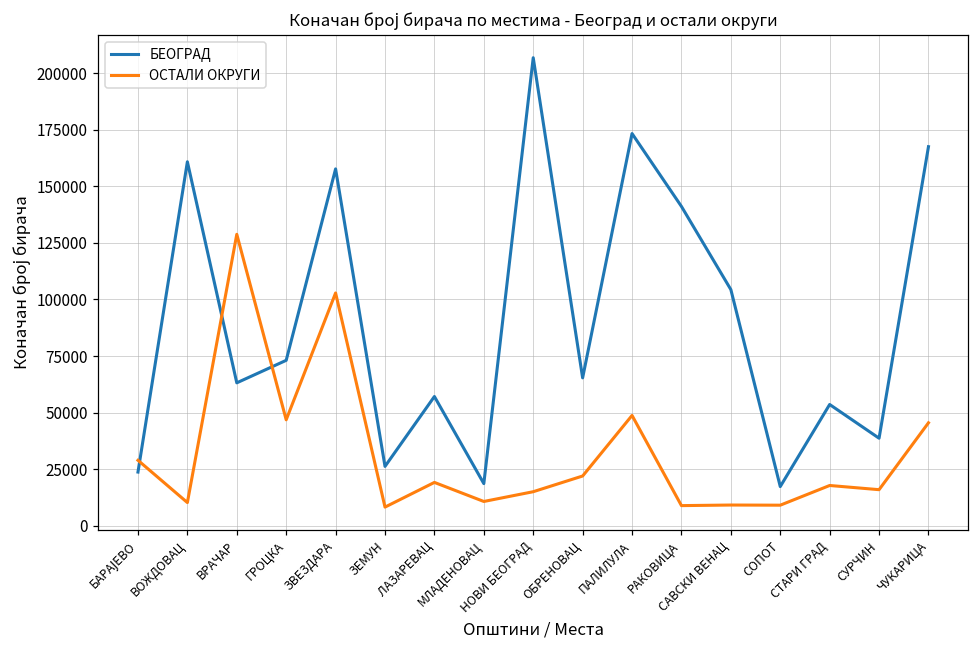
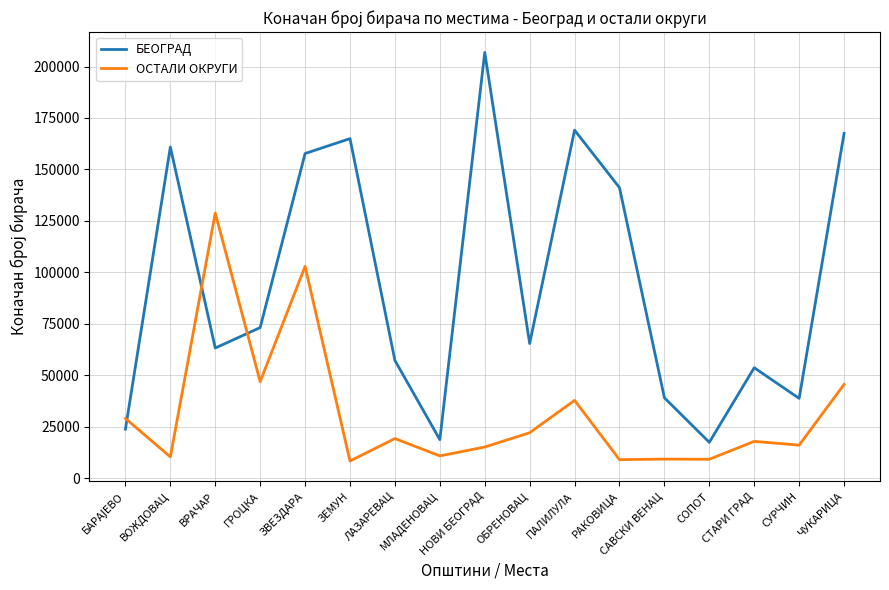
БЕОГРАД, ЗЕМУН: 26000 -> 165000
БЕОГРАД, ПАЛИЛУЛА: 173000 -> 169000
ОСТАЛИ ОКРУГИ, ПАЛИЛУЛА: 49000 -> 38000
БЕОГРАД, САВСКИ ВЕНАЦ: 104000 -> 39000
